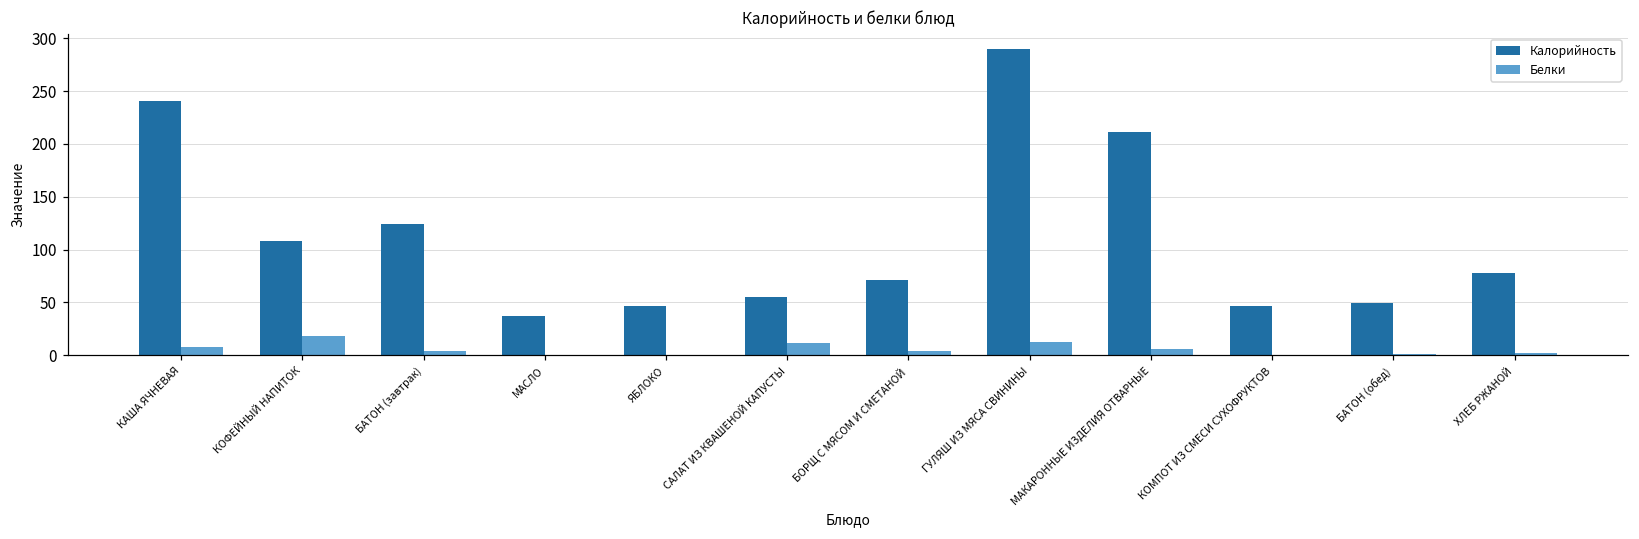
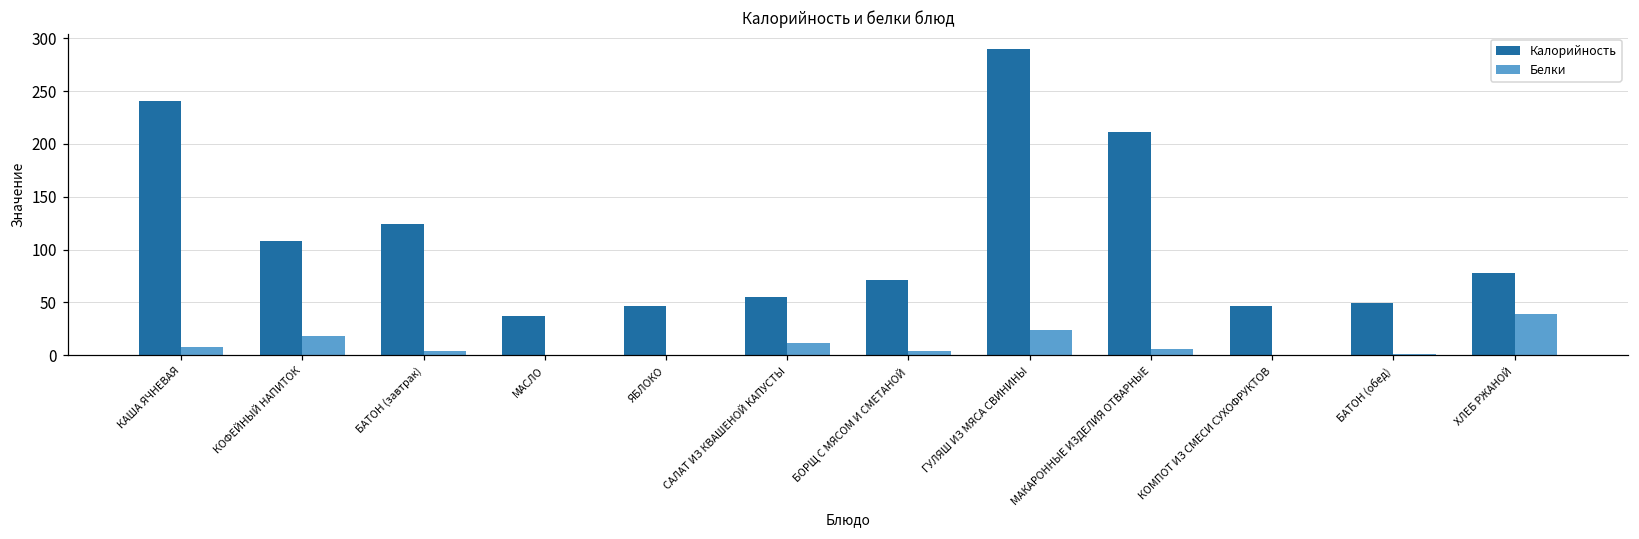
Белки, ГУЛЯШ ИЗ МЯСА СВИНИНЫ: 10 -> 20
Белки, ХЛЕБ РЖАНОЙ: 0 -> 40
